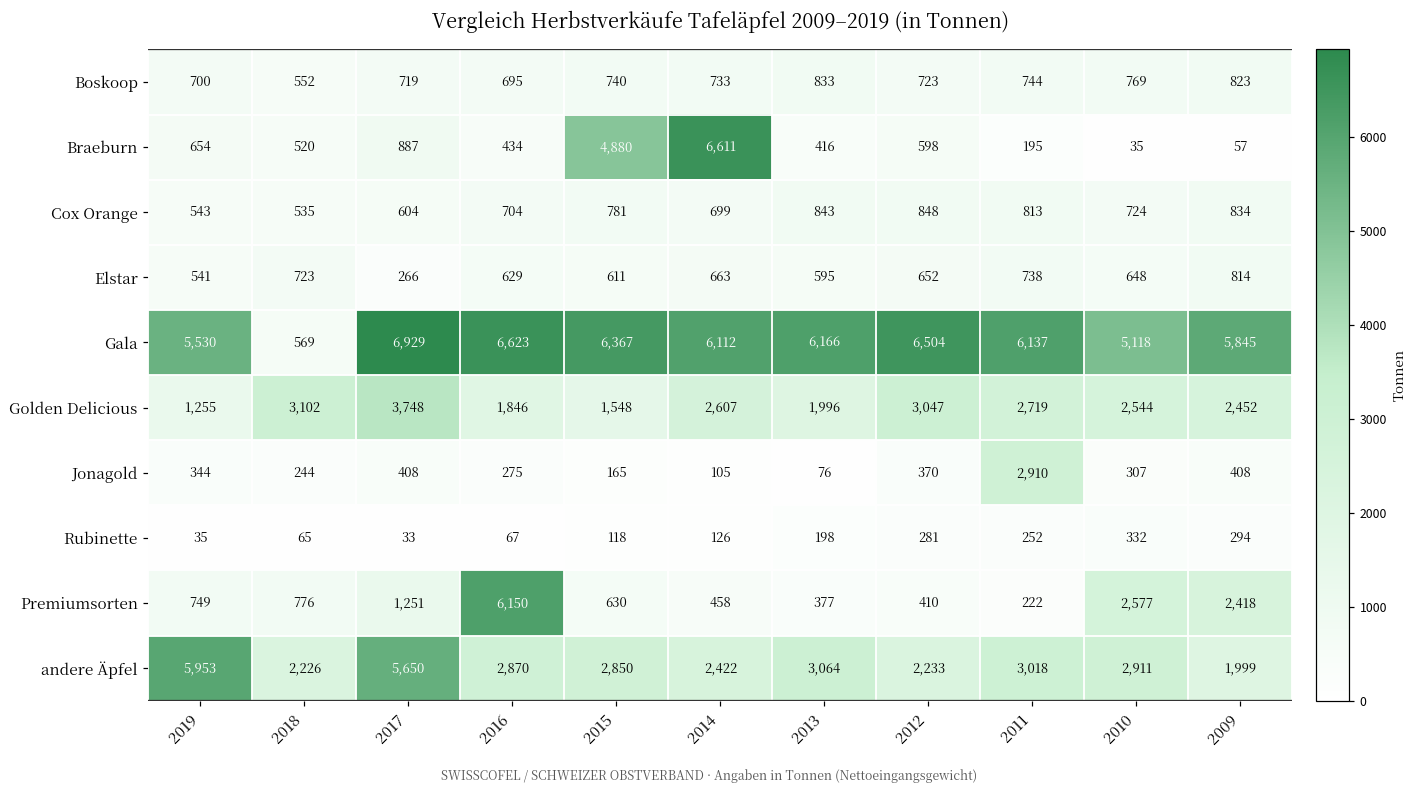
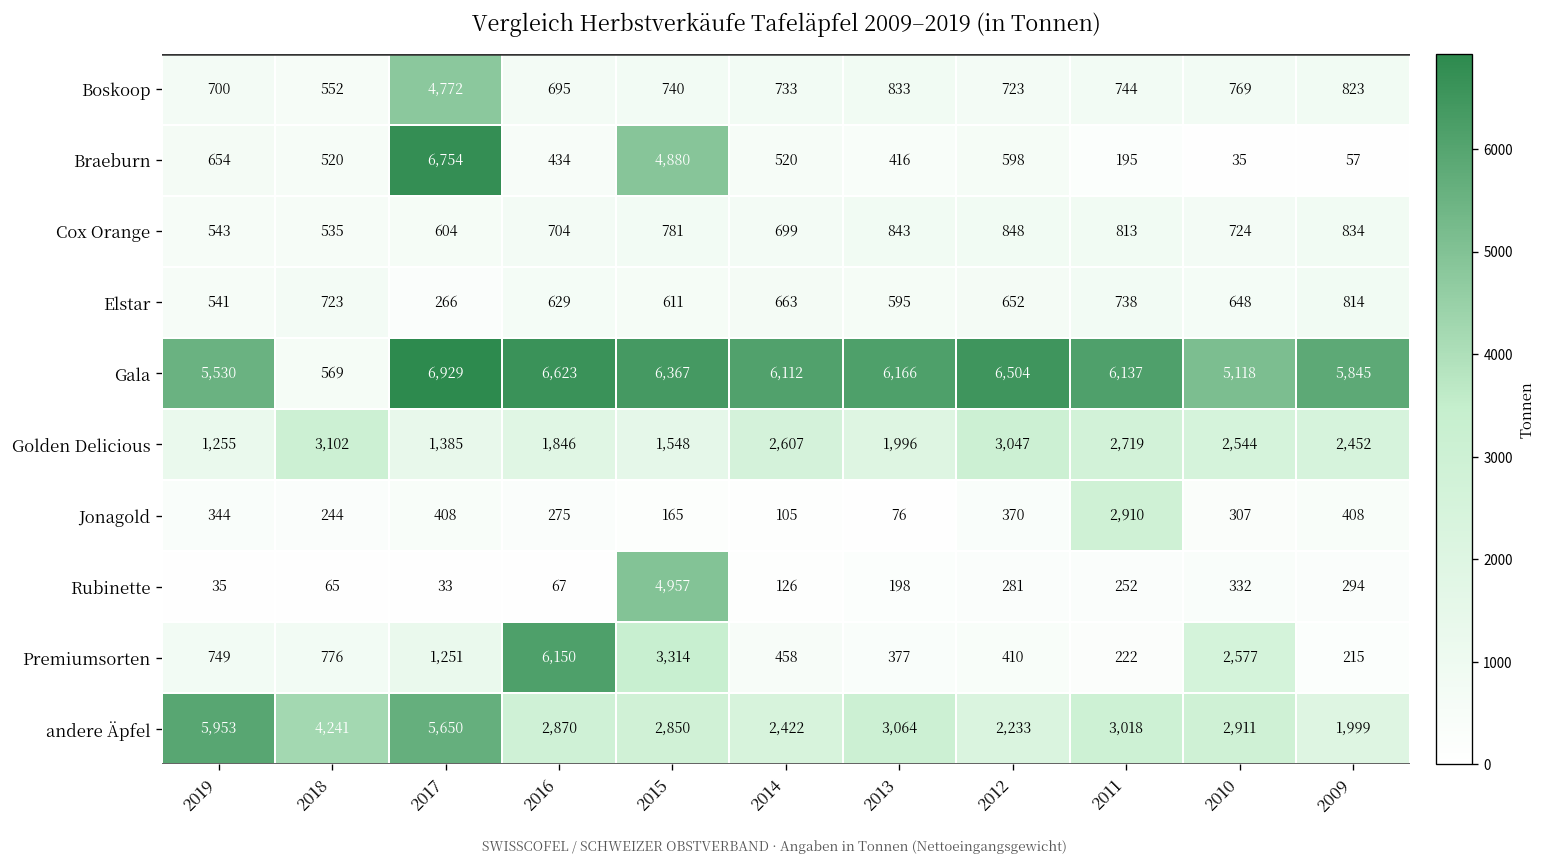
Boskoop, 2017: 719 -> 4,772
Braeburn, 2017: 887 -> 6,754
Braeburn, 2014: 6,611 -> 520
Golden Delicious, 2017: 3,748 -> 1,385
Rubinette, 2015: 118 -> 4,957
Premiumsorten, 2015: 630 -> 3,314
Premiumsorten, 2009: 2,418 -> 215
andere Äpfel, 2018: 2,226 -> 4,241
